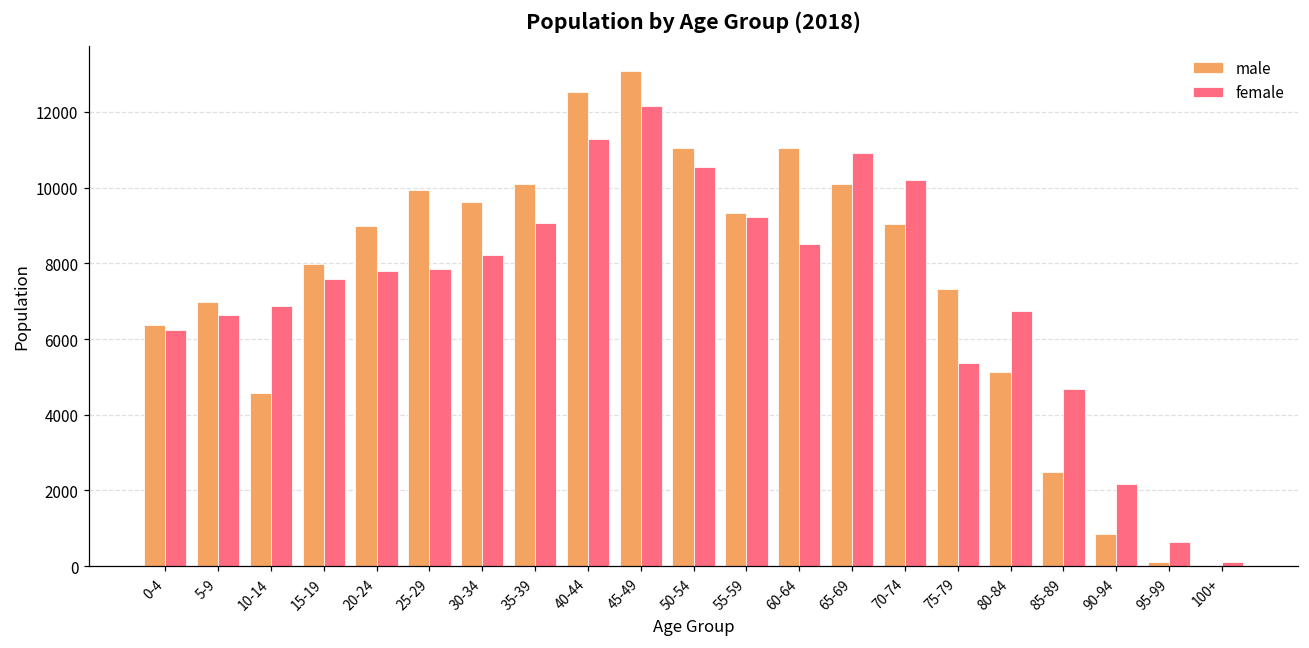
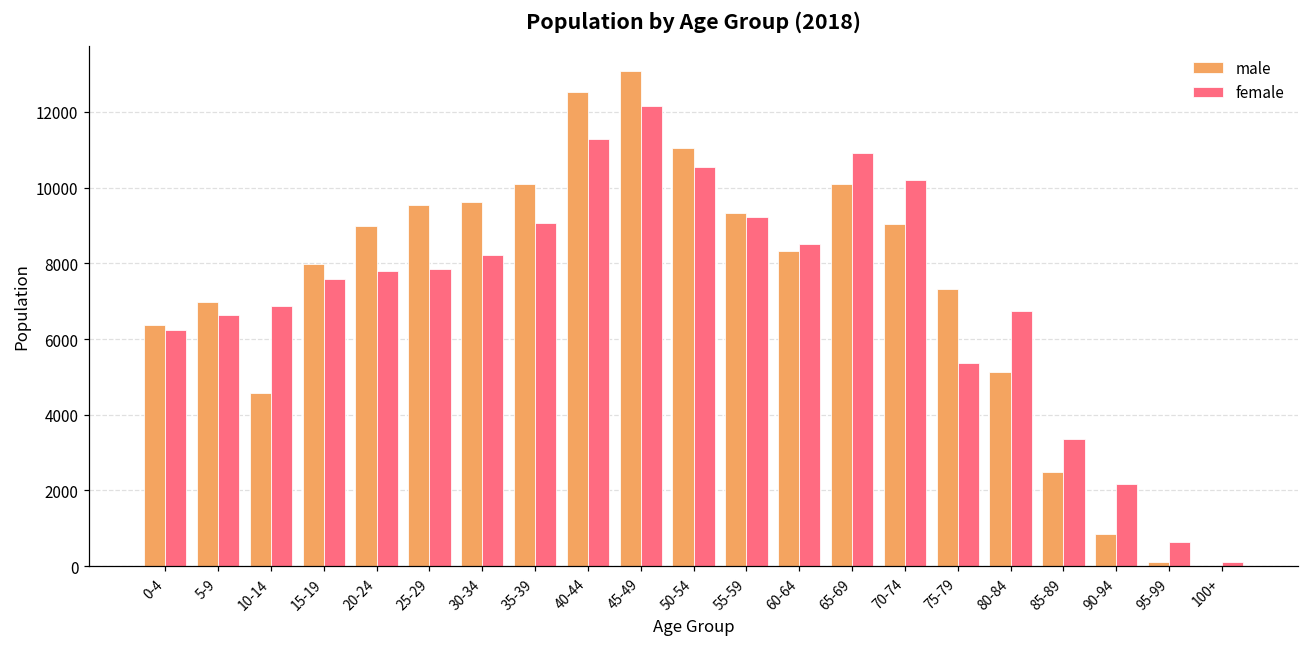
male, 25-29: 9900 -> 9500
male, 60-64: 11000 -> 8300
female, 85-89: 4700 -> 3400
